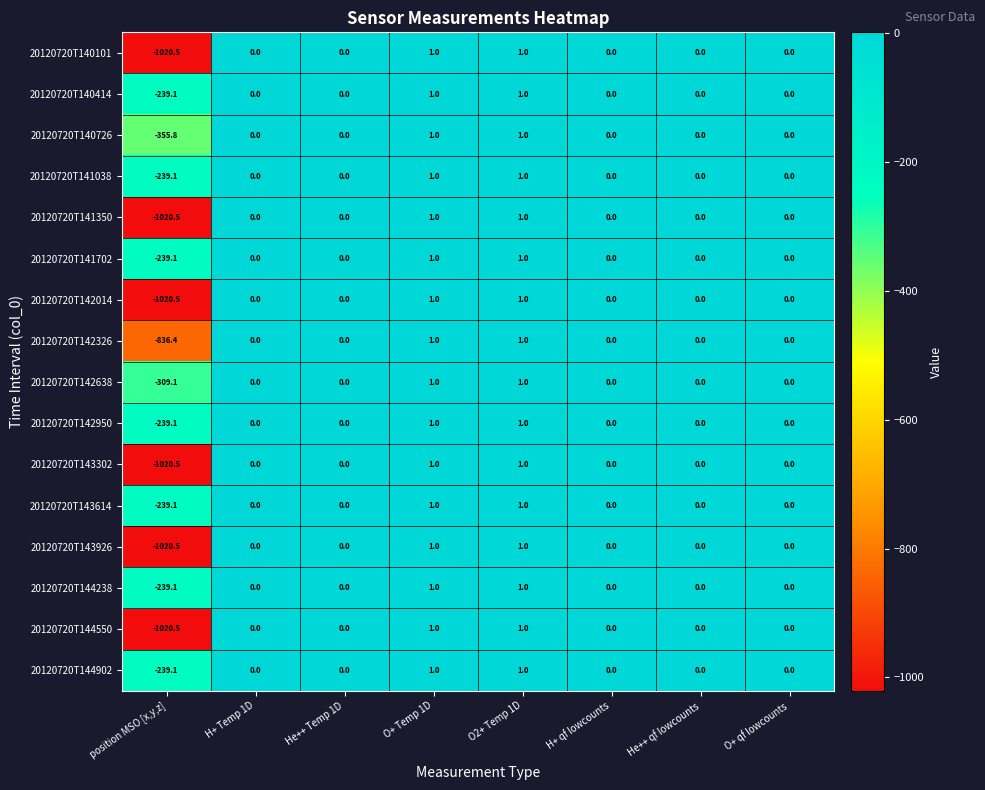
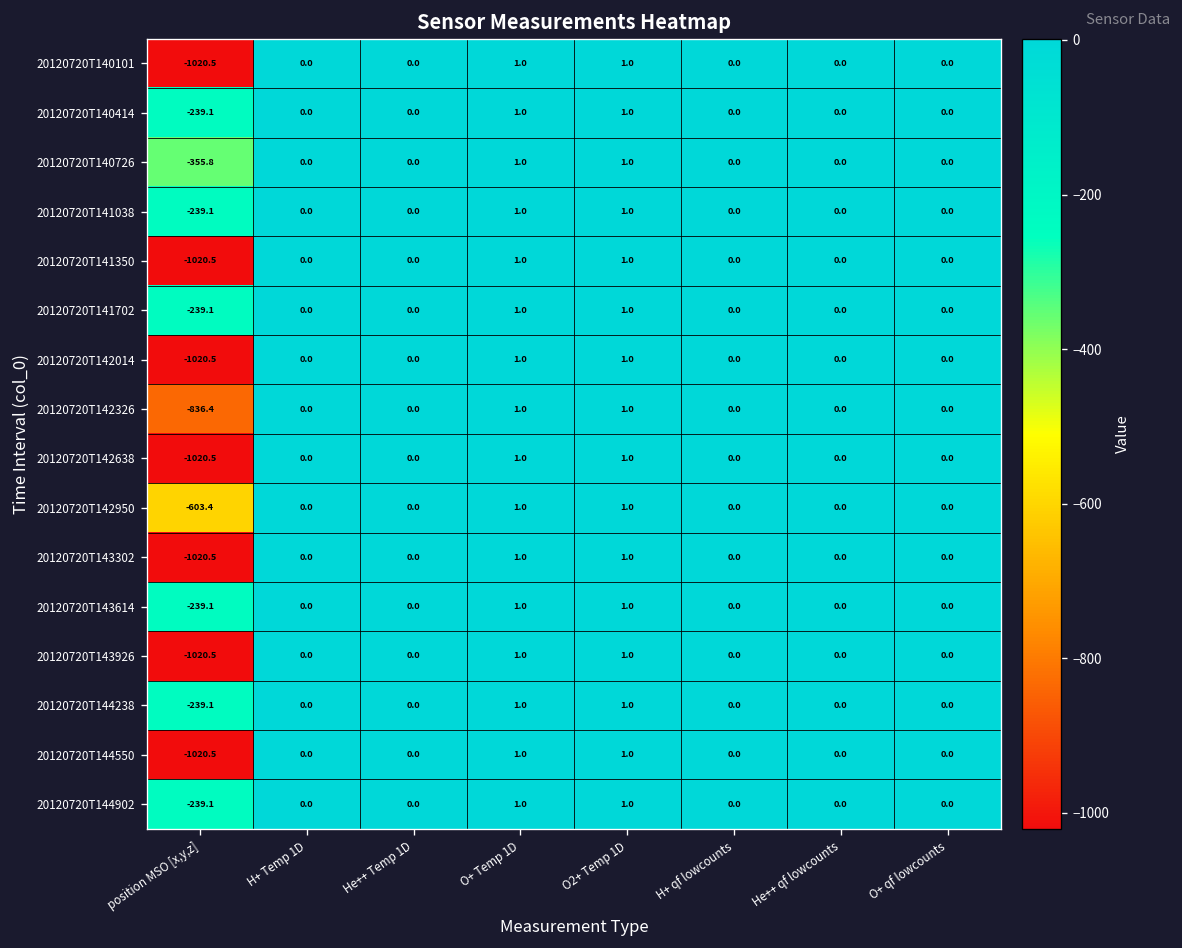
20120720T142638, position MSO [x,y,z]: -309.1 -> -1020.5
20120720T142950, position MSO [x,y,z]: -239.1 -> -603.4
